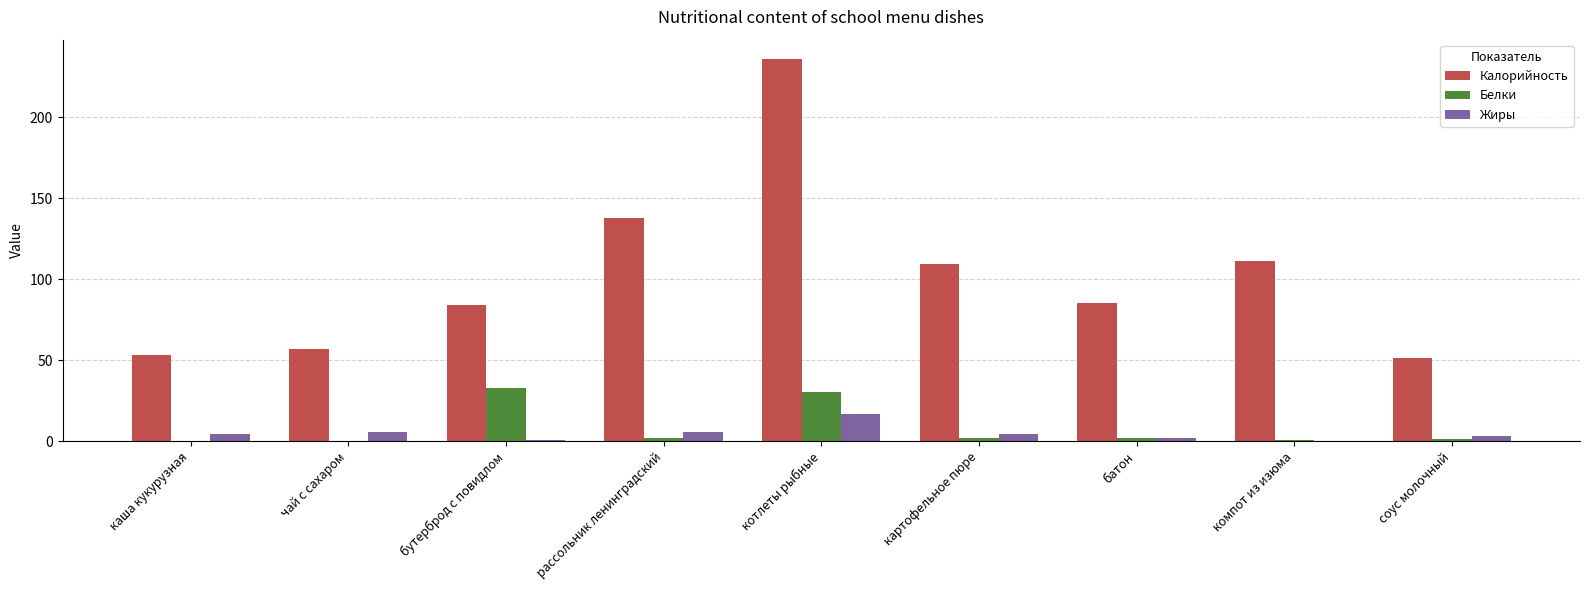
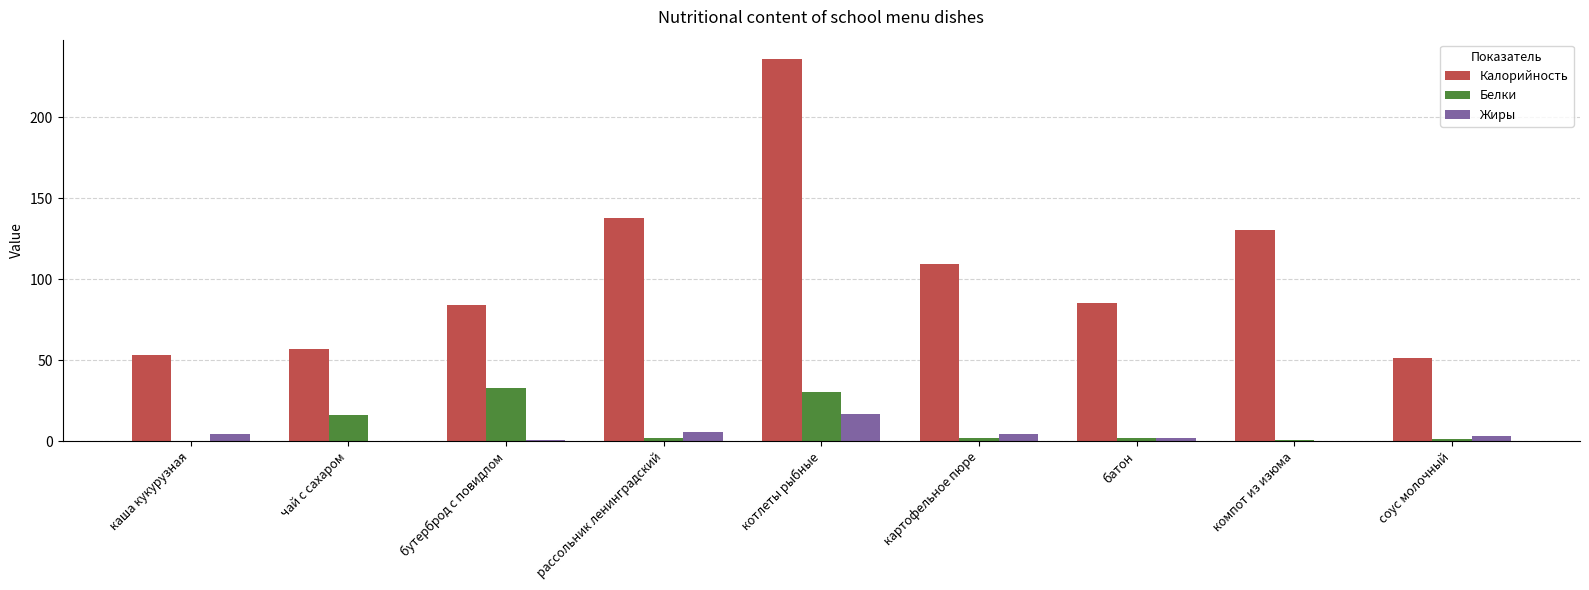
Белки, чай с сахаром: 0 -> 16
Жиры, чай с сахаром: 5 -> 0
Калорийность, компот из изюма: 111 -> 130
